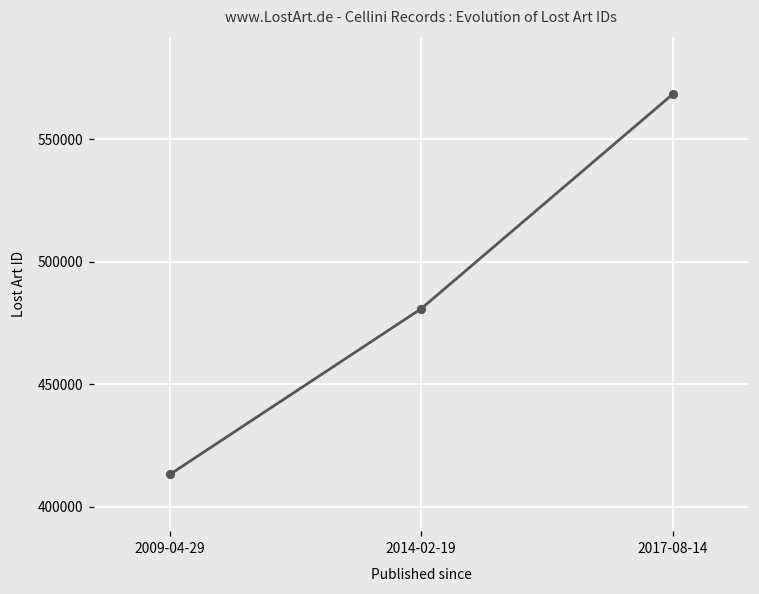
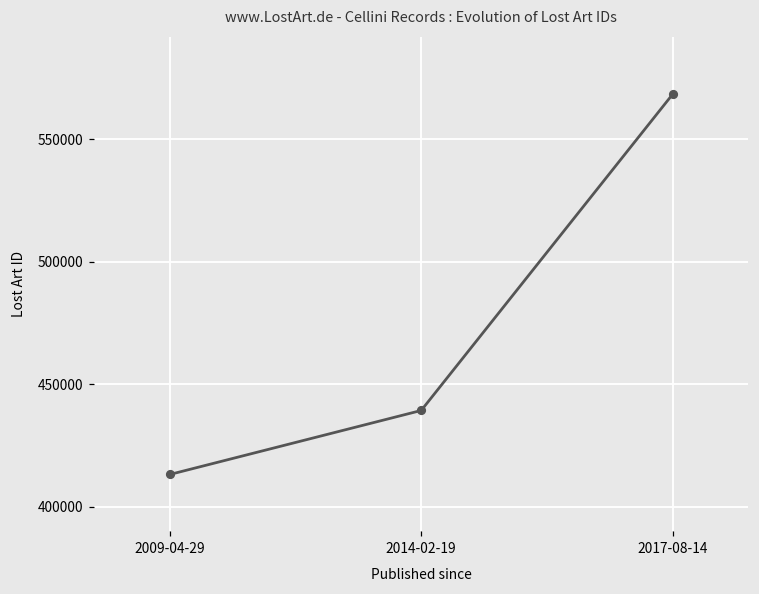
2014-02-19: 481000 -> 439000
